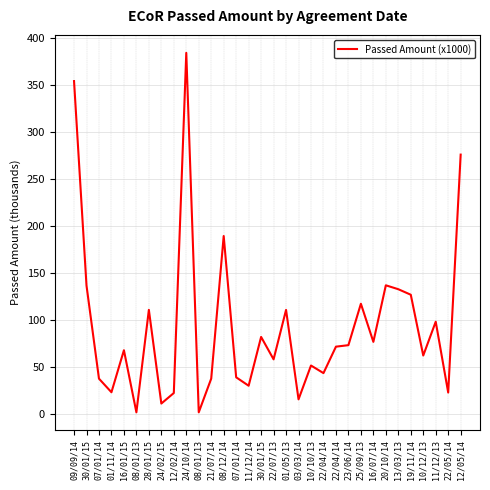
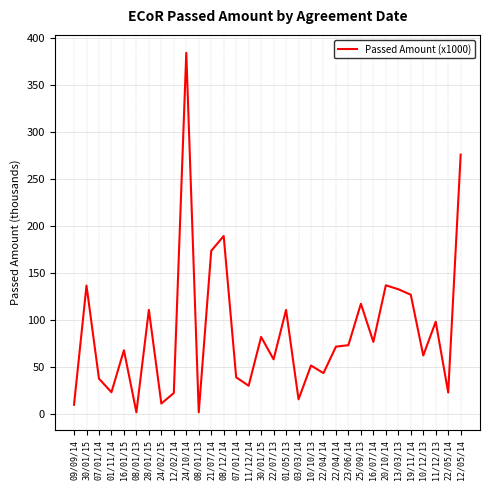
09/09/14: 350 -> 10
21/07/14: 40 -> 170
